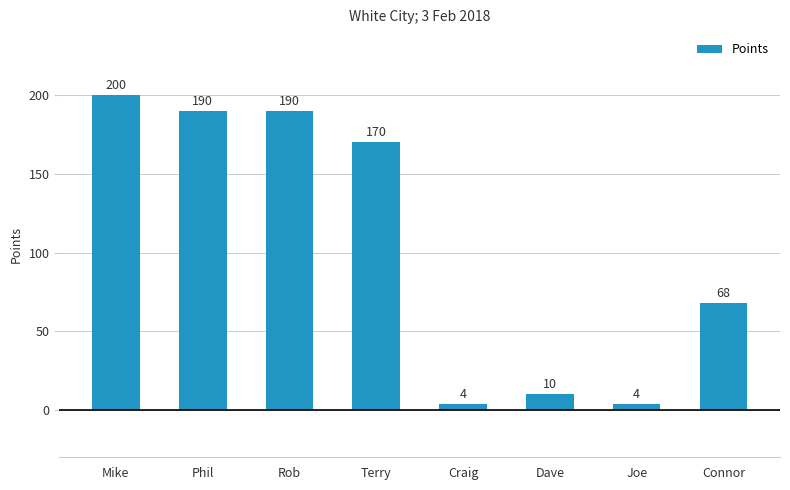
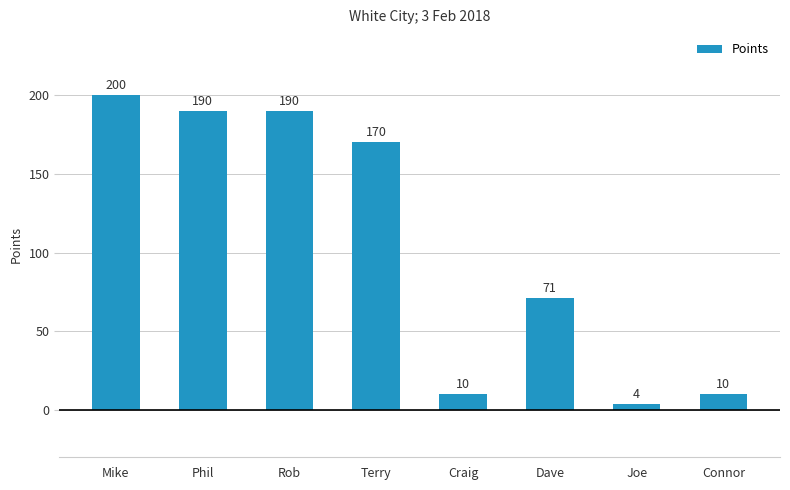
Craig: 4 -> 10
Dave: 10 -> 71
Connor: 68 -> 10
